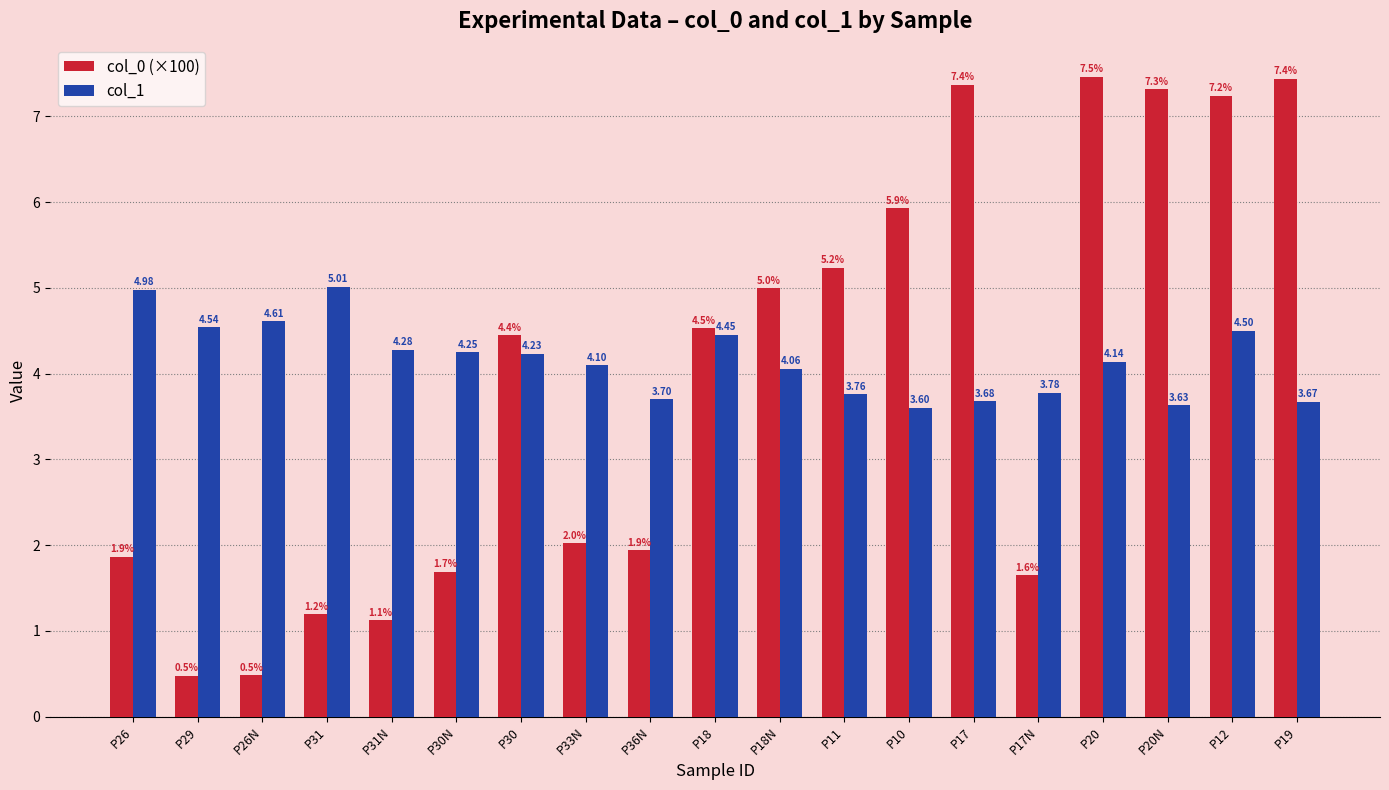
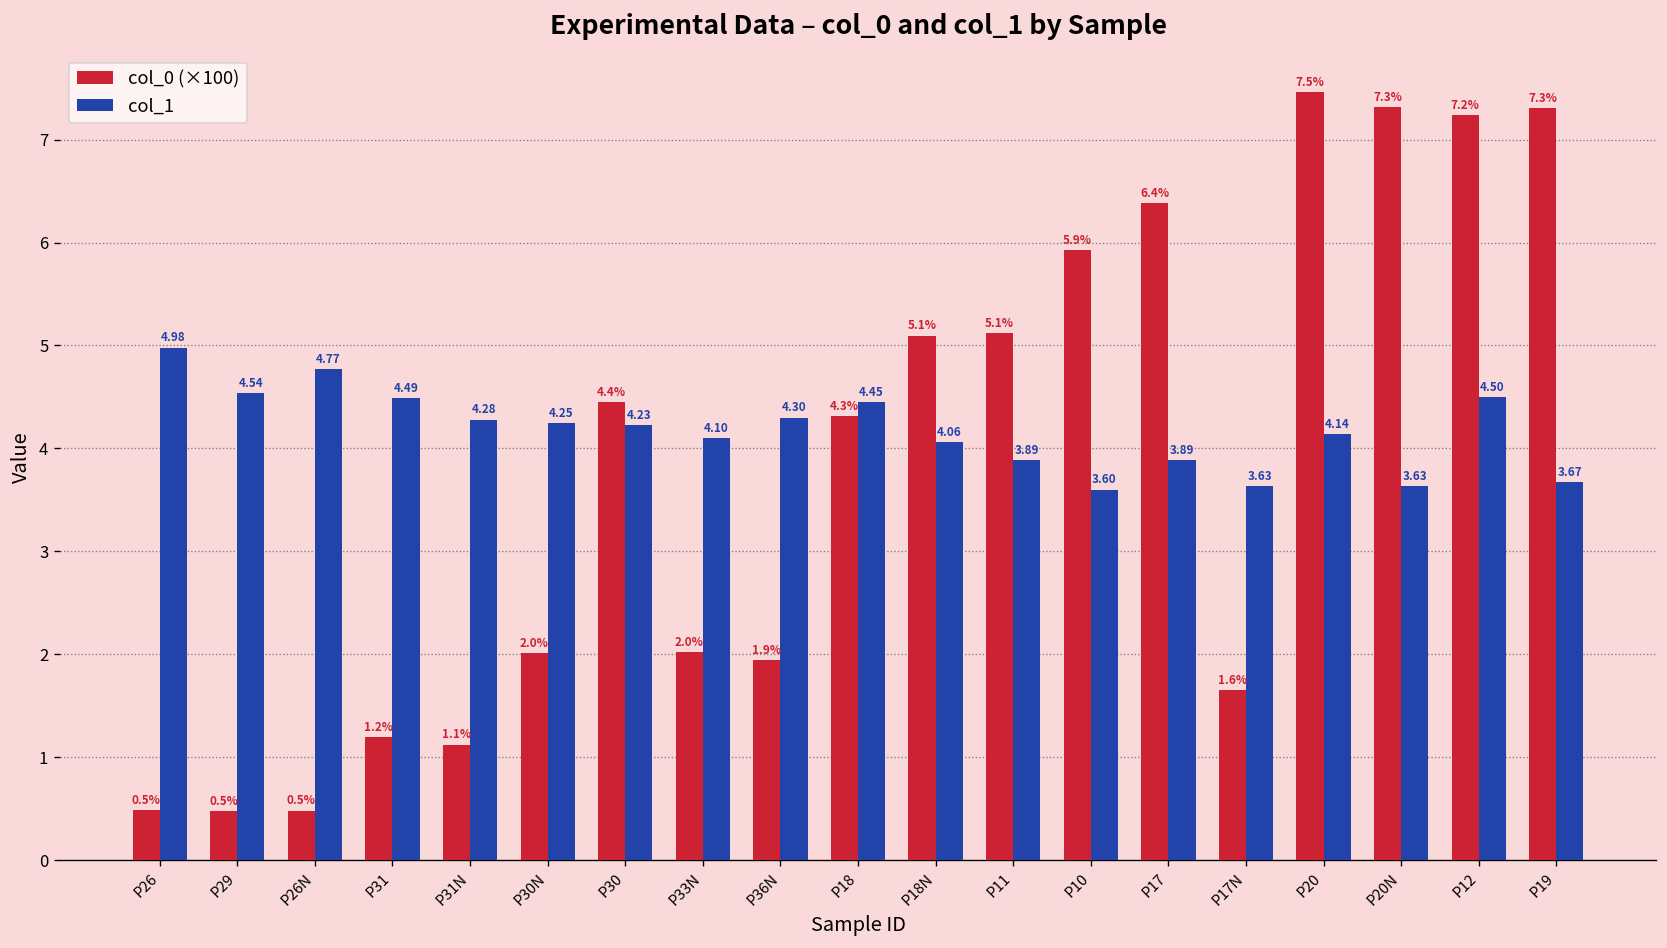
col_0 (×100), P26: 1.9% -> 0.5%
col_1, P26N: 4.61 -> 4.77
col_1, P31: 5.01 -> 4.49
col_0 (×100), P30N: 1.7% -> 2.0%
col_1, P36N: 3.70 -> 4.30
col_0 (×100), P18: 4.5% -> 4.3%
col_0 (×100), P18N: 5.0% -> 5.1%
col_0 (×100), P11: 5.2% -> 5.1%
col_1, P11: 3.76 -> 3.89
col_0 (×100), P17: 7.4% -> 6.4%
col_1, P17: 3.68 -> 3.89
col_1, P17N: 3.78 -> 3.63
col_0 (×100), P19: 7.4% -> 7.3%
